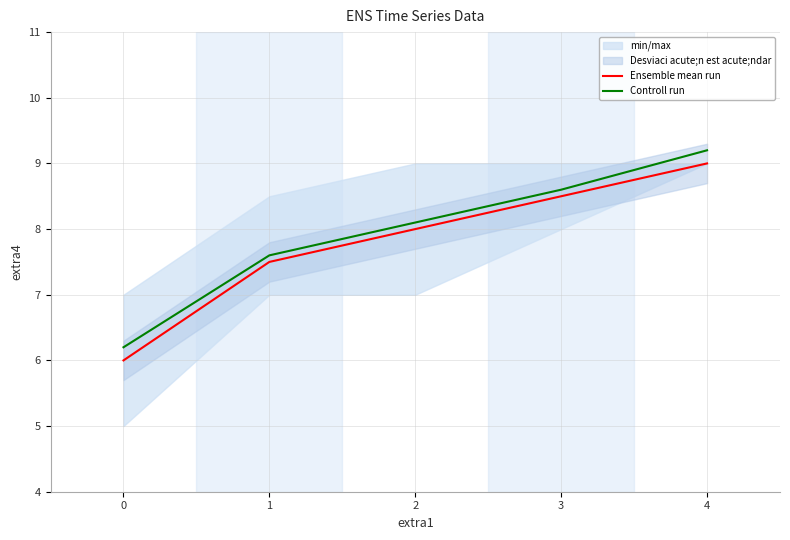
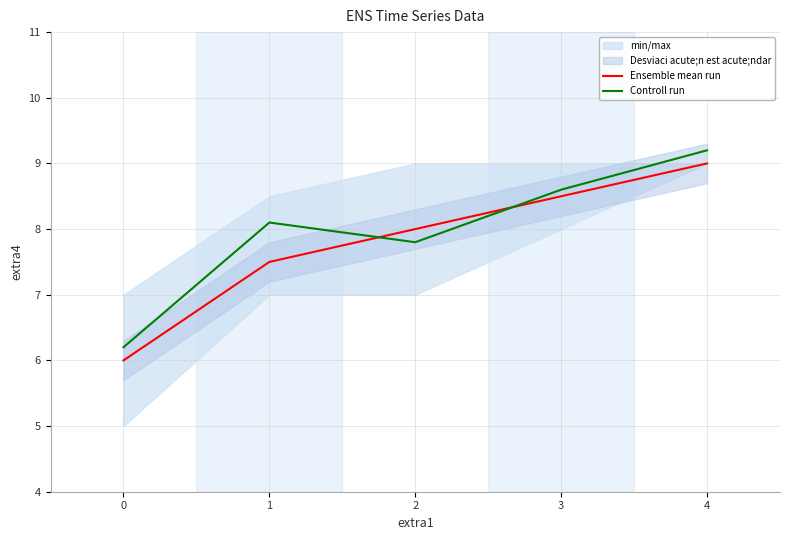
Controll run, 1: 7.6 -> 8.1
Controll run, 2: 8.1 -> 7.8
